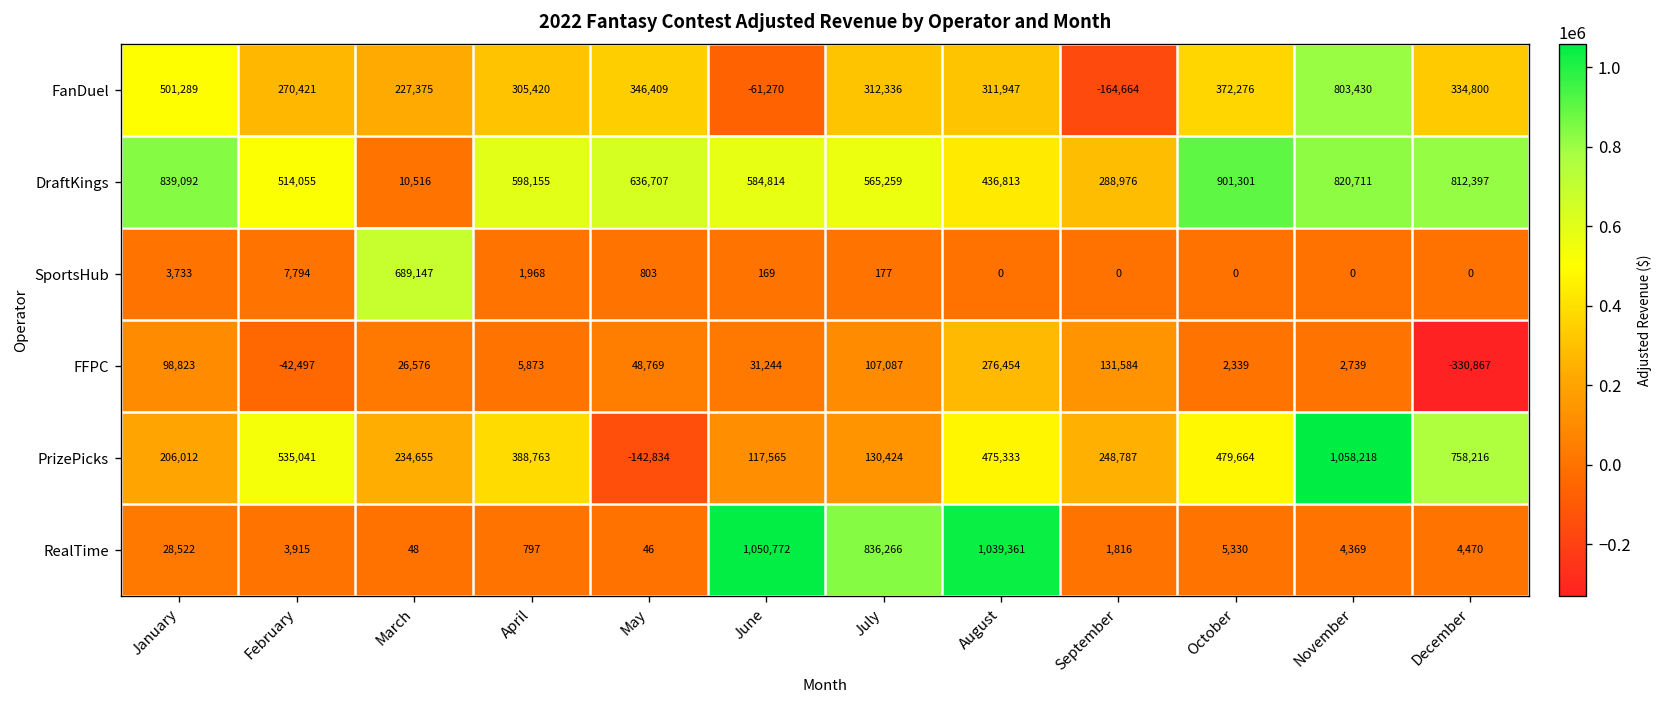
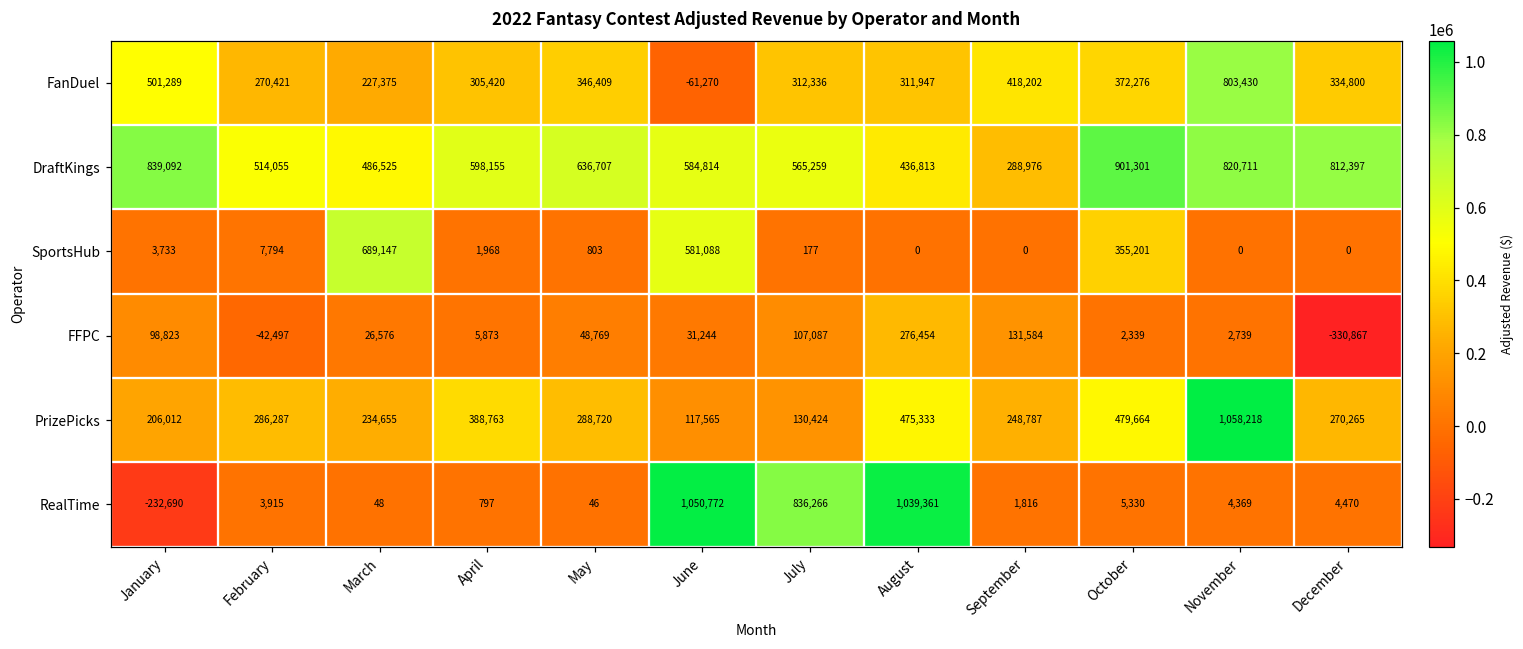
FanDuel, September: -164,664 -> 418,202
DraftKings, March: 10,516 -> 486,525
SportsHub, June: 169 -> 581,088
SportsHub, October: 0 -> 355,201
PrizePicks, February: 535,041 -> 286,287
PrizePicks, May: -142,834 -> 288,720
PrizePicks, December: 758,216 -> 270,265
RealTime, January: 28,522 -> -232,690
